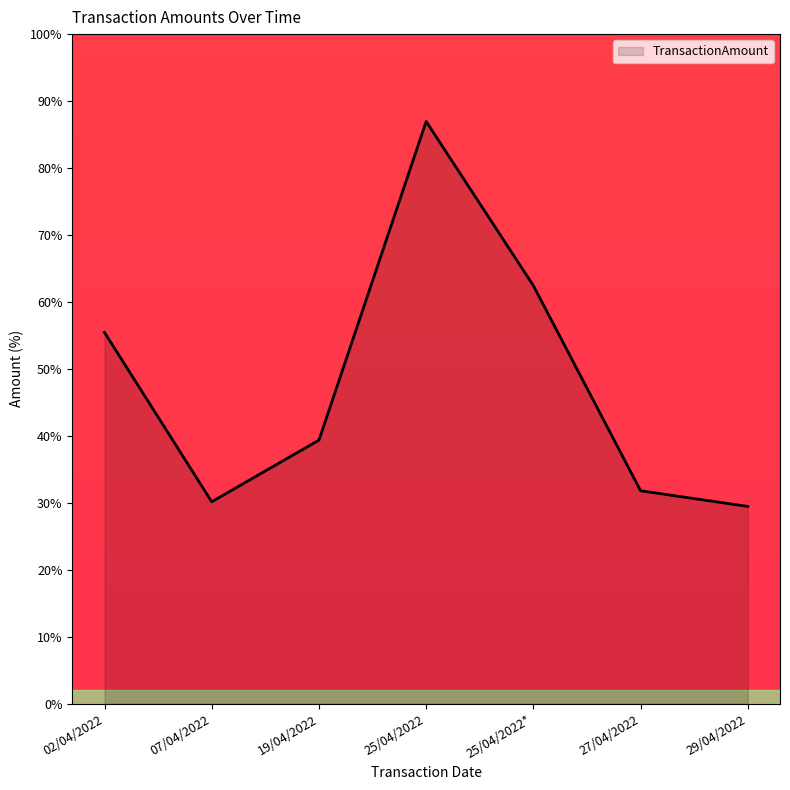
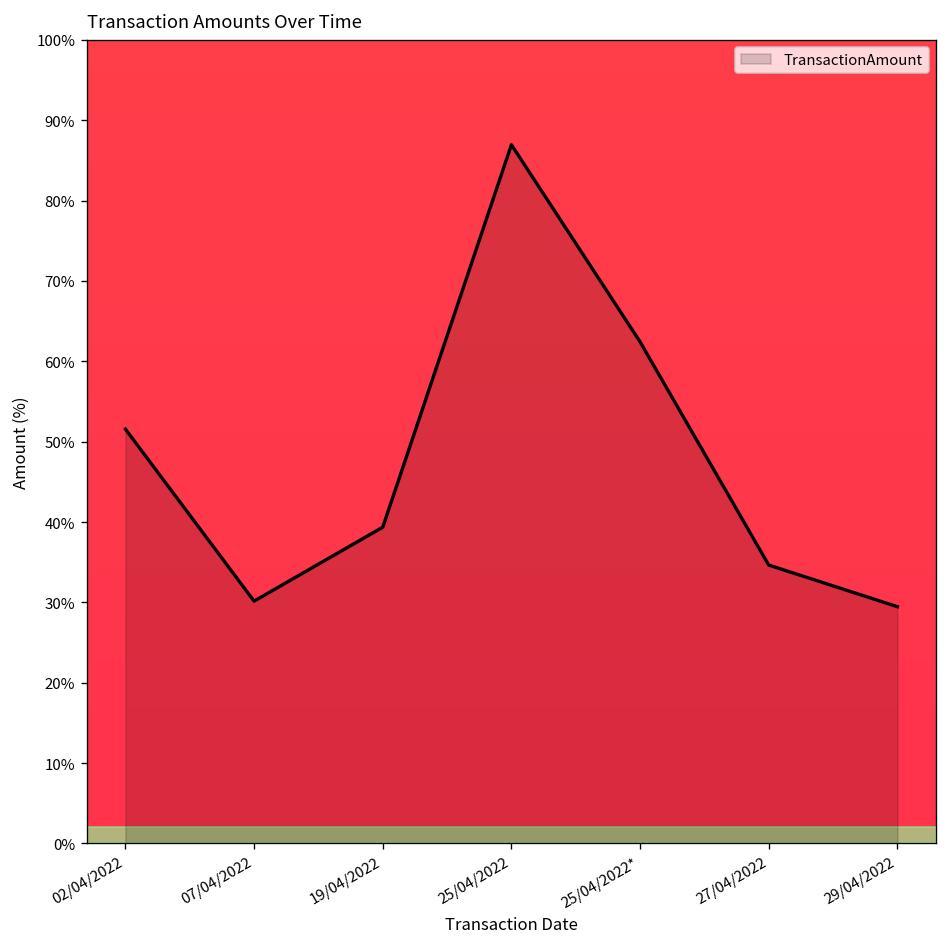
02/04/2022: 55% -> 52%
27/04/2022: 32% -> 35%
